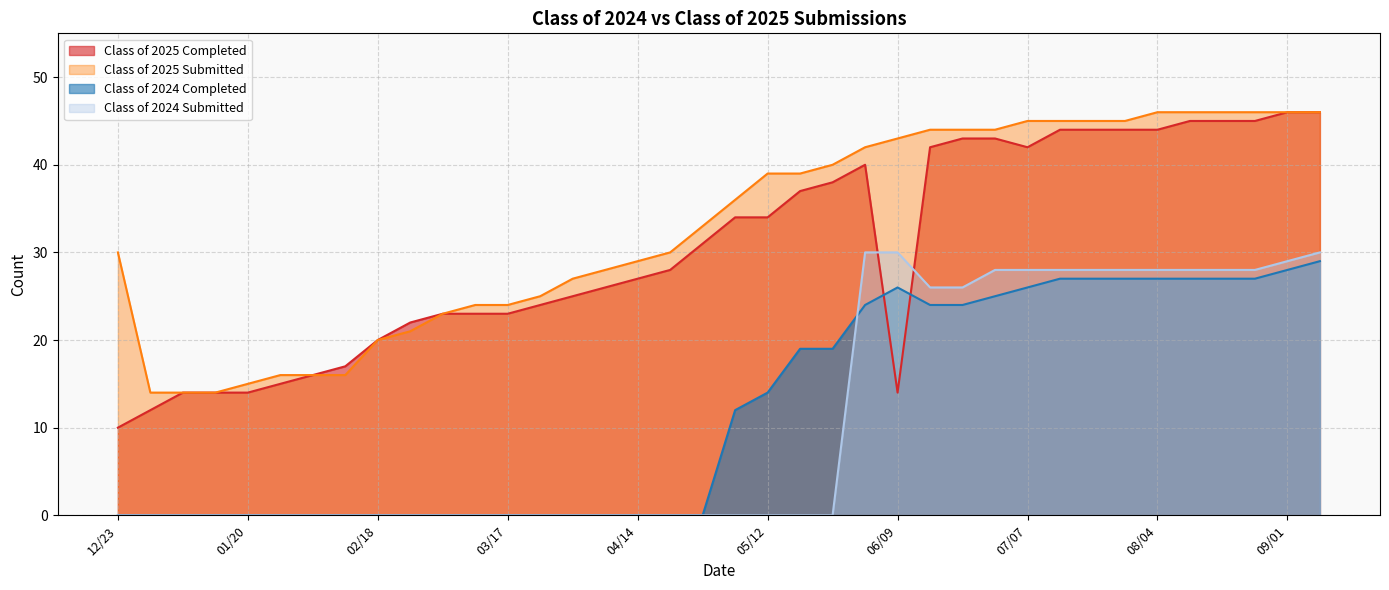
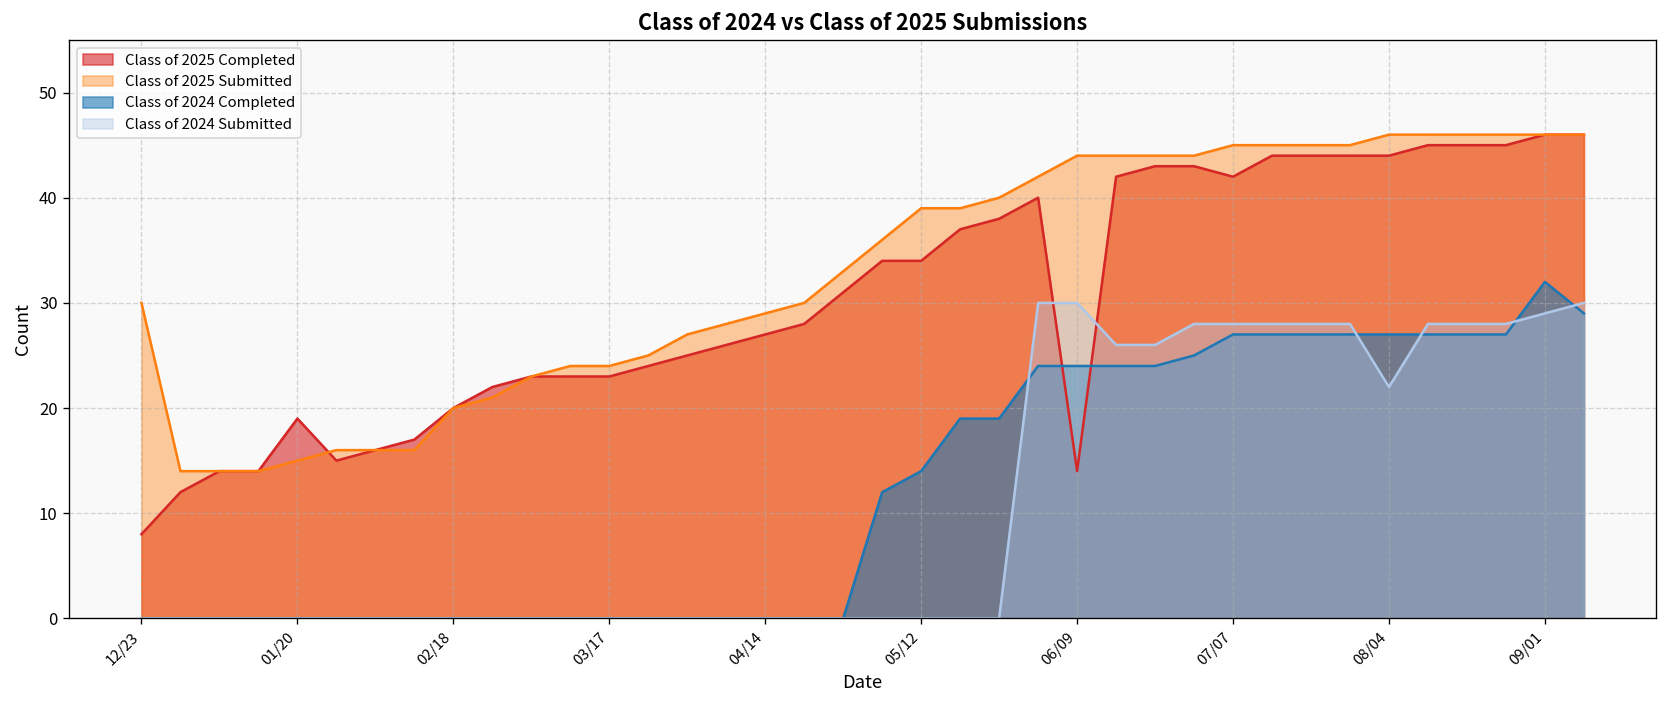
Class of 2025 Completed, 12/23: 10 -> 8
Class of 2025 Completed, 01/20: 14 -> 19
Class of 2025 Submitted, 06/09: 43 -> 44
Class of 2024 Completed, 06/09: 26 -> 24
Class of 2024 Completed, 07/07: 26 -> 27
Class of 2024 Submitted, 08/04: 28 -> 22
Class of 2024 Completed, 09/01: 28 -> 32
